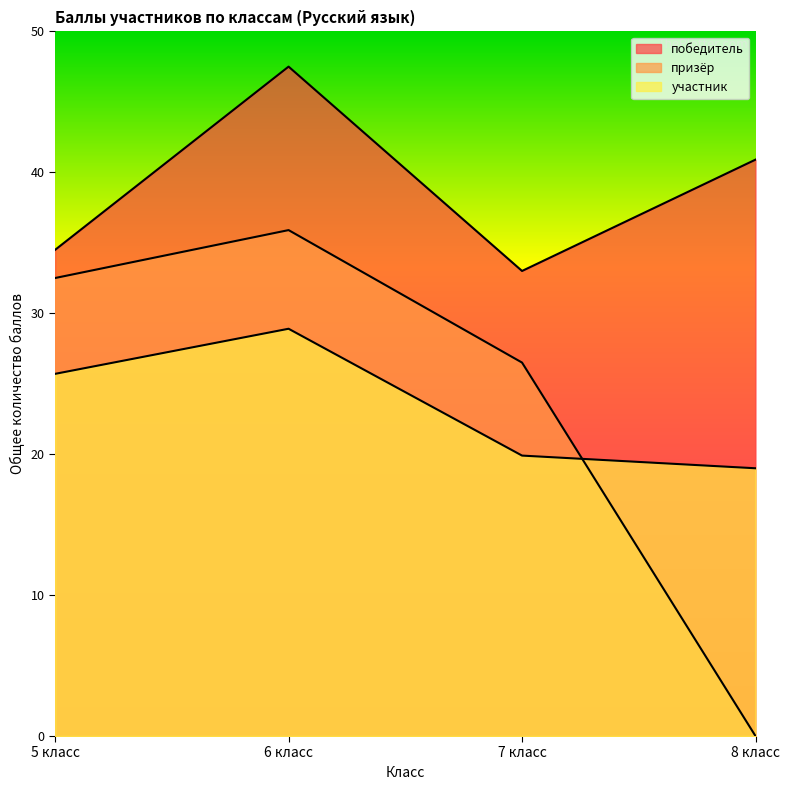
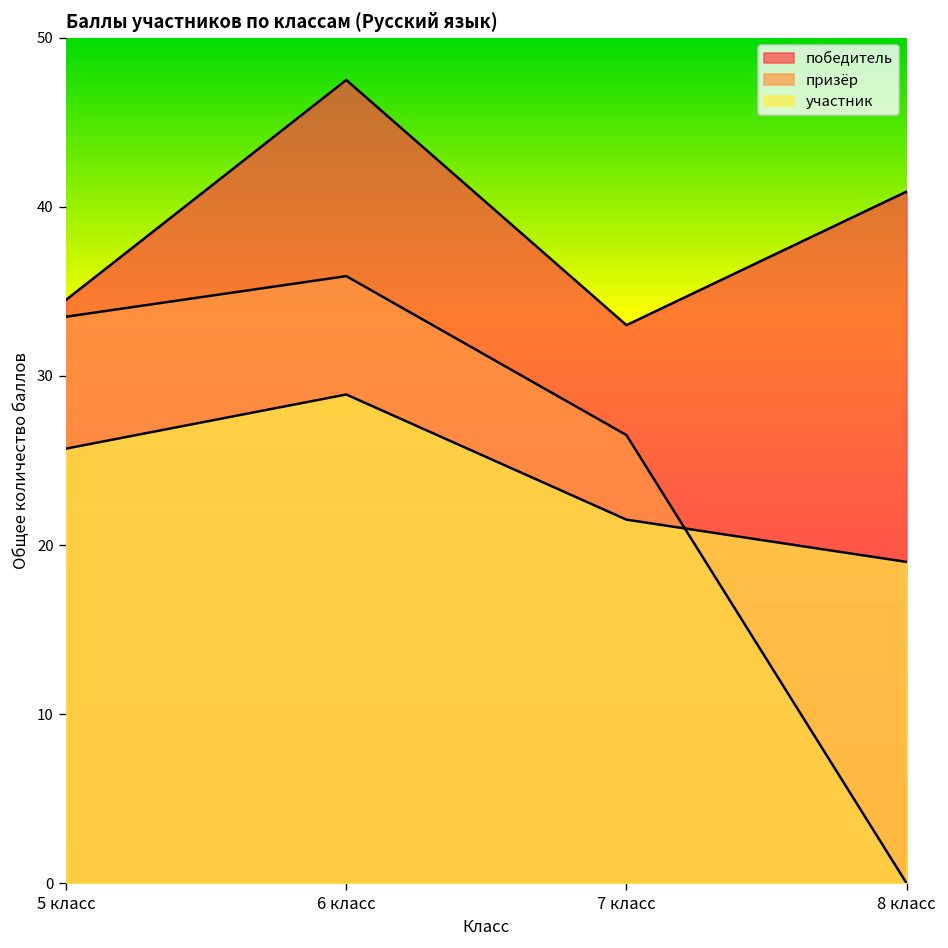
призёр, 5 класс: 32.5 -> 33.5
участник, 7 класс: 19.9 -> 21.5
